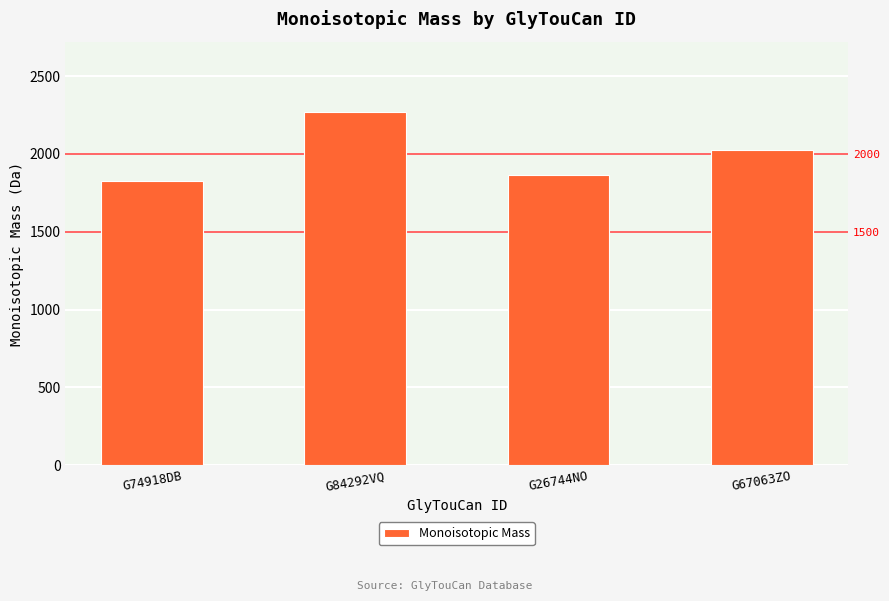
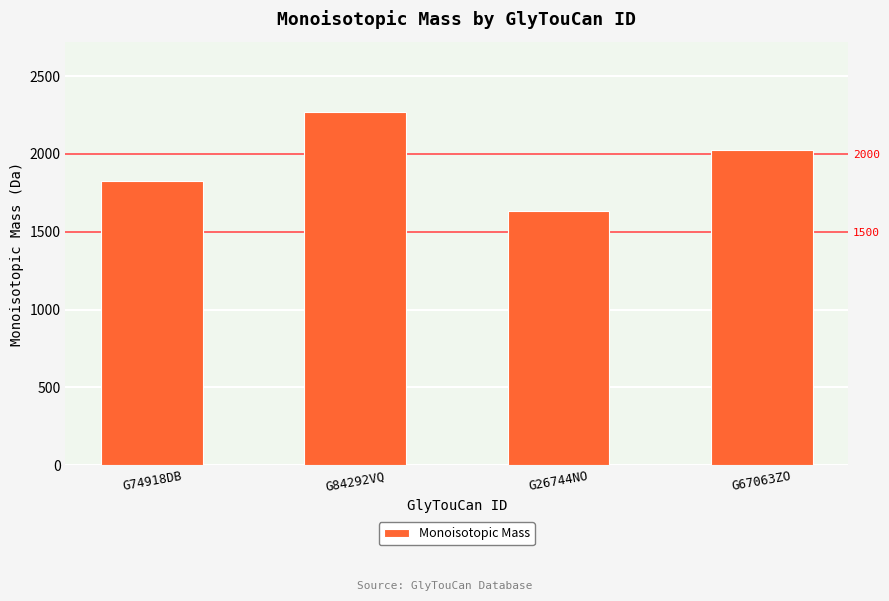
G26744NO: 1870 -> 1630
